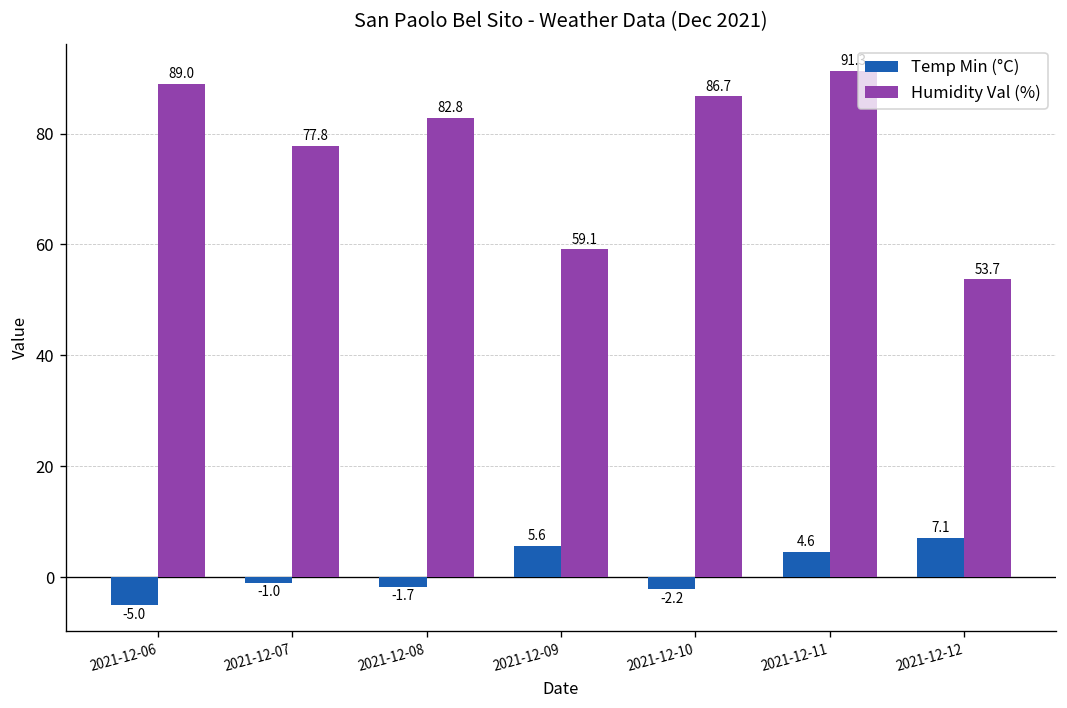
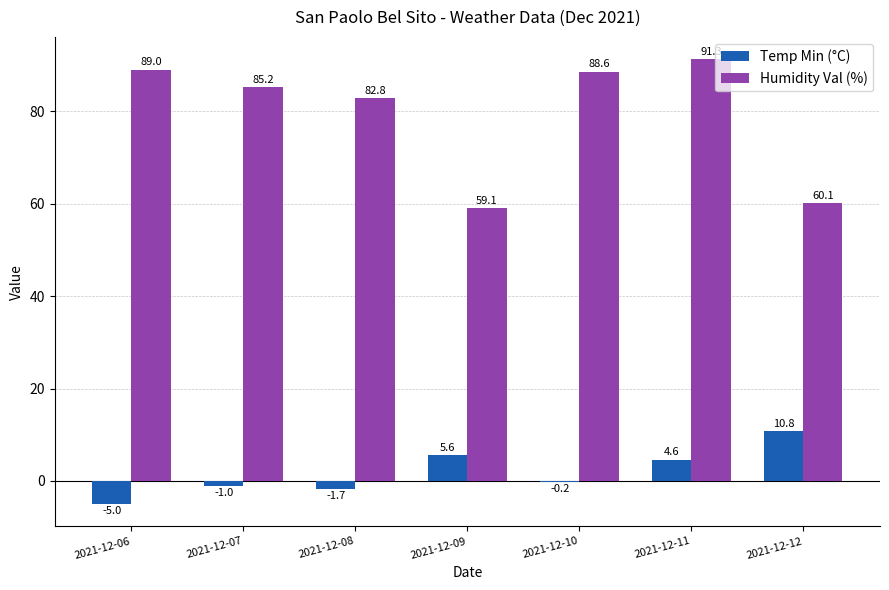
Humidity Val (%), 2021-12-07: 77.8 -> 85.2
Temp Min (°C), 2021-12-10: -2.2 -> -0.2
Humidity Val (%), 2021-12-10: 86.7 -> 88.6
Temp Min (°C), 2021-12-12: 7.1 -> 10.8
Humidity Val (%), 2021-12-12: 53.7 -> 60.1
